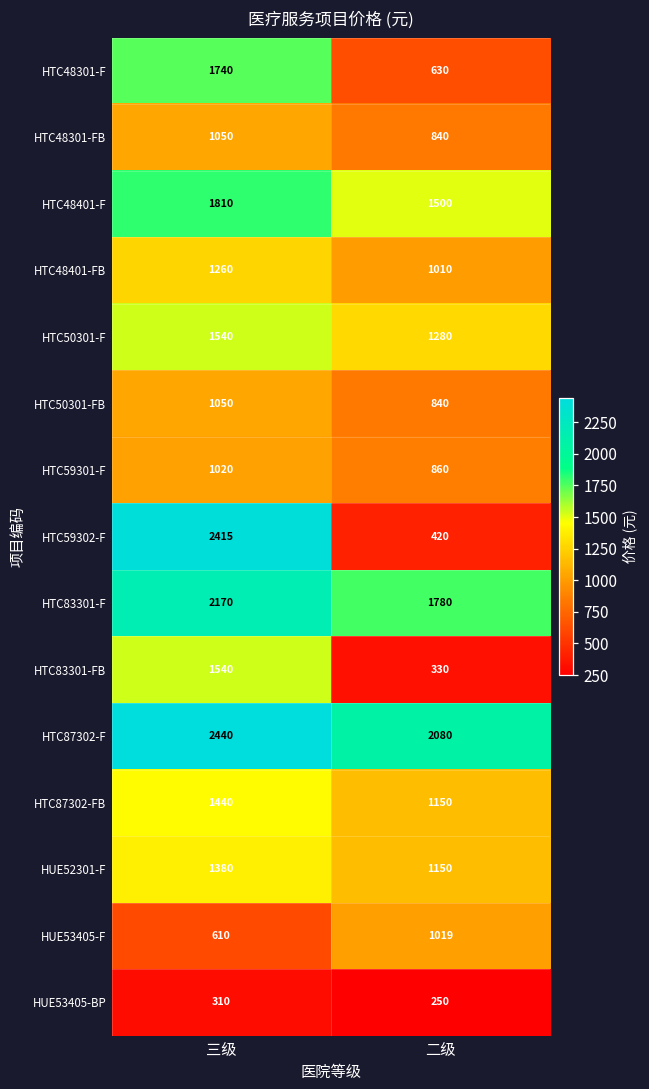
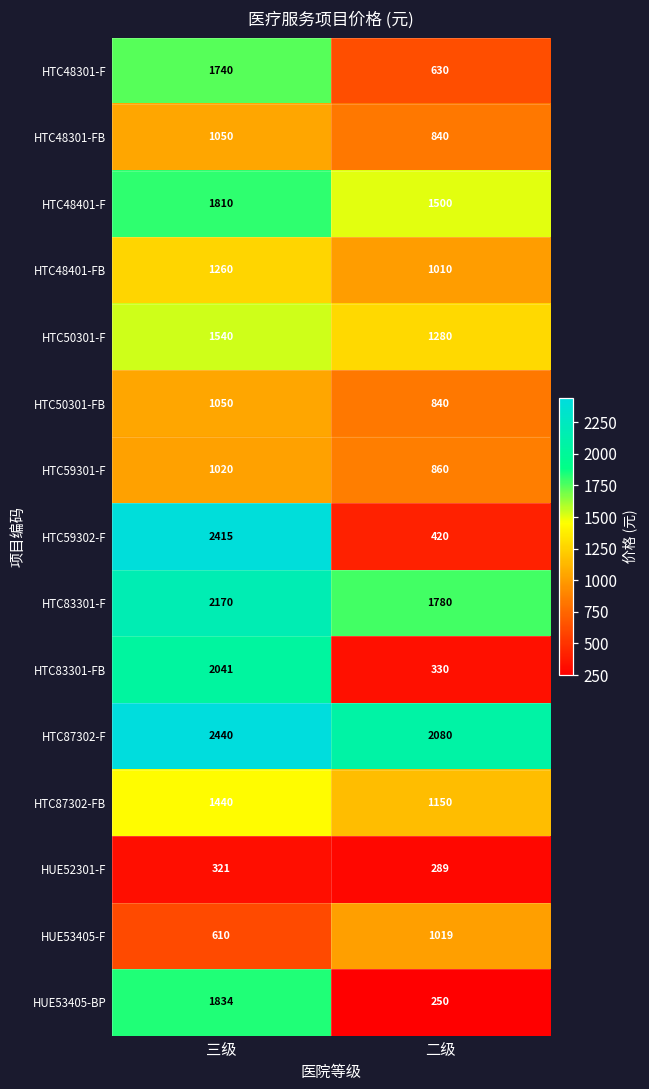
HTC83301-FB, 三级: 1540 -> 2041
HUE52301-F, 三级: 1380 -> 321
HUE52301-F, 二级: 1150 -> 289
HUE53405-BP, 三级: 310 -> 1834
